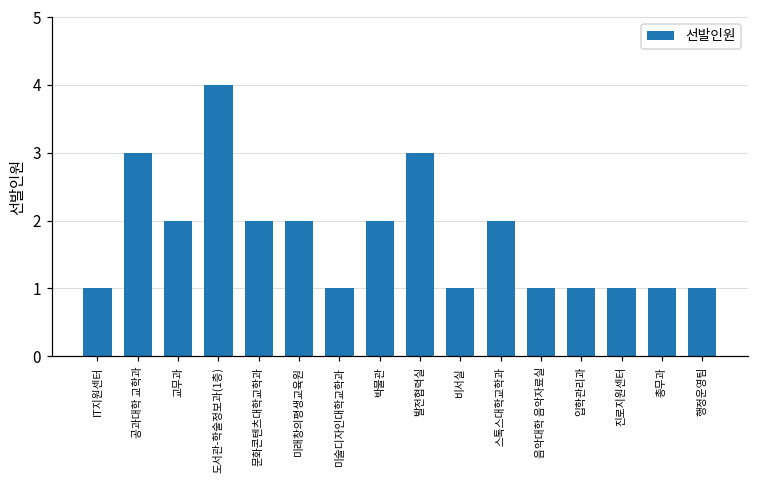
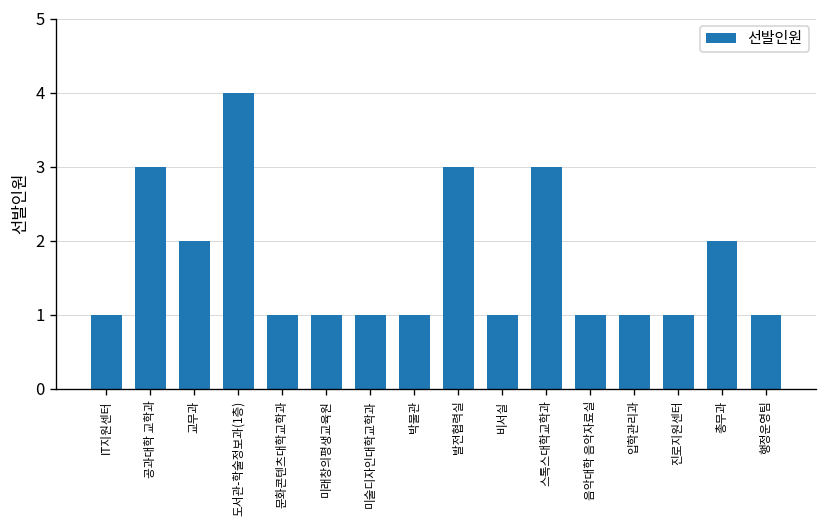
문화콘텐츠대학교학과: 2 -> 1
미래창의평생교육원: 2 -> 1
박물관: 2 -> 1
스톡스대학교학과: 2 -> 3
총무과: 1 -> 2
